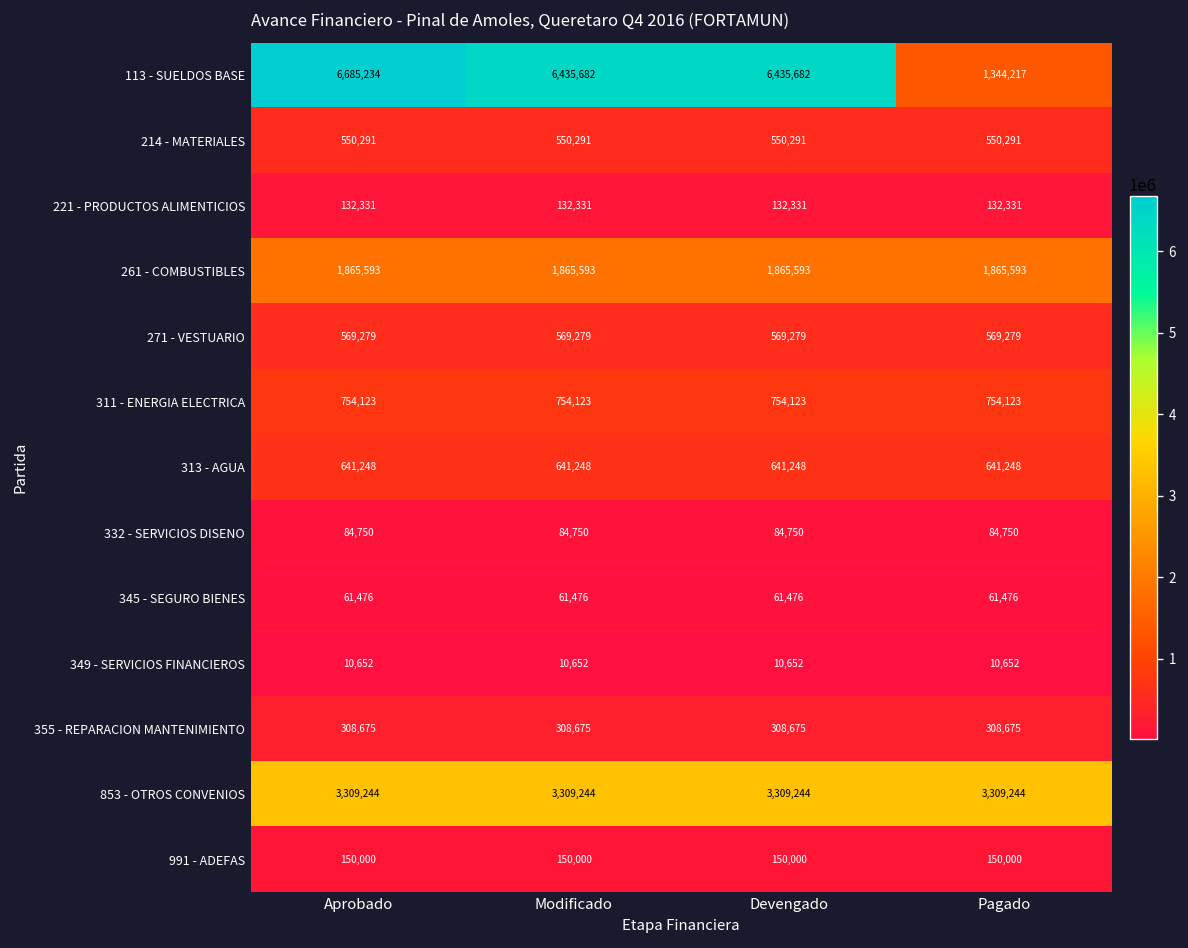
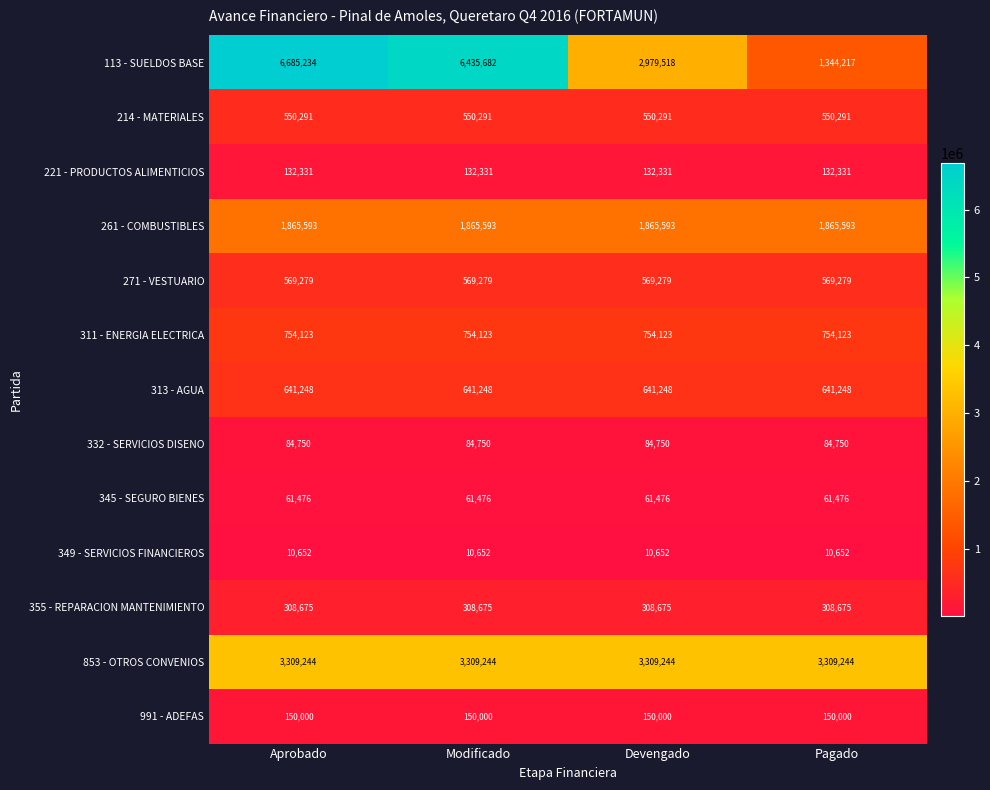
113 - SUELDOS BASE, Devengado: 6,435,682 -> 2,979,518
